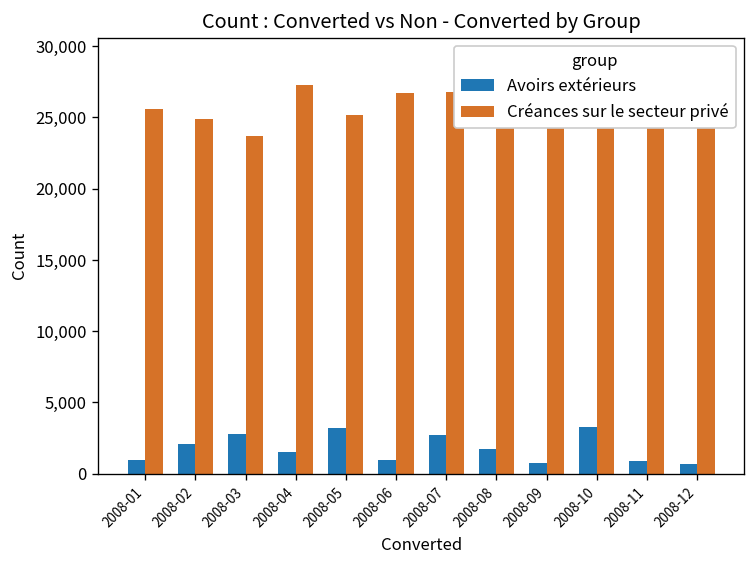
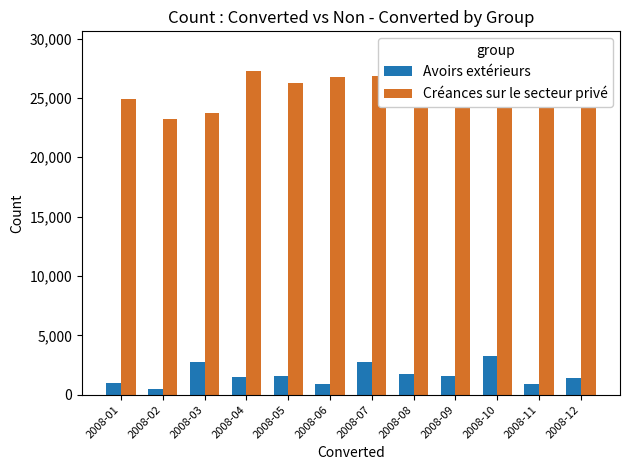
Créances sur le secteur privé, 2008-01: 25,600 -> 24,900
Avoirs extérieurs, 2008-02: 2,100 -> 500
Créances sur le secteur privé, 2008-02: 24,900 -> 23,200
Avoirs extérieurs, 2008-05: 3,200 -> 1,500
Créances sur le secteur privé, 2008-05: 25,200 -> 26,200
Avoirs extérieurs, 2008-09: 700 -> 1,500
Avoirs extérieurs, 2008-12: 600 -> 1,400
